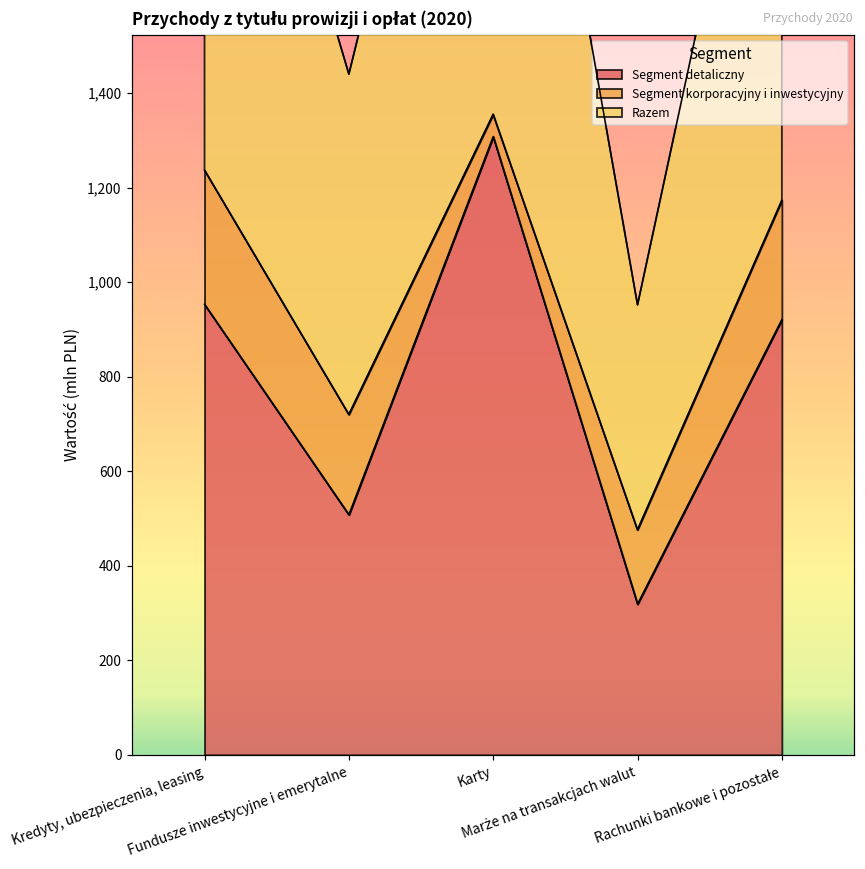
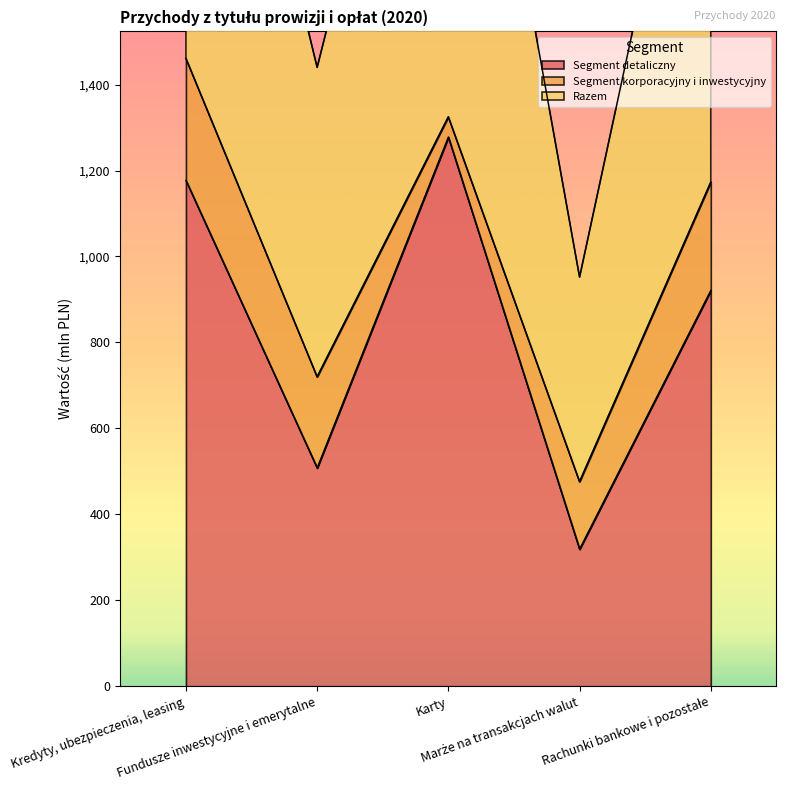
Segment detaliczny, Kredyty, ubezpieczenia, leasing: 950 -> 1,180
Segment detaliczny, Karty: 1,310 -> 1,280
